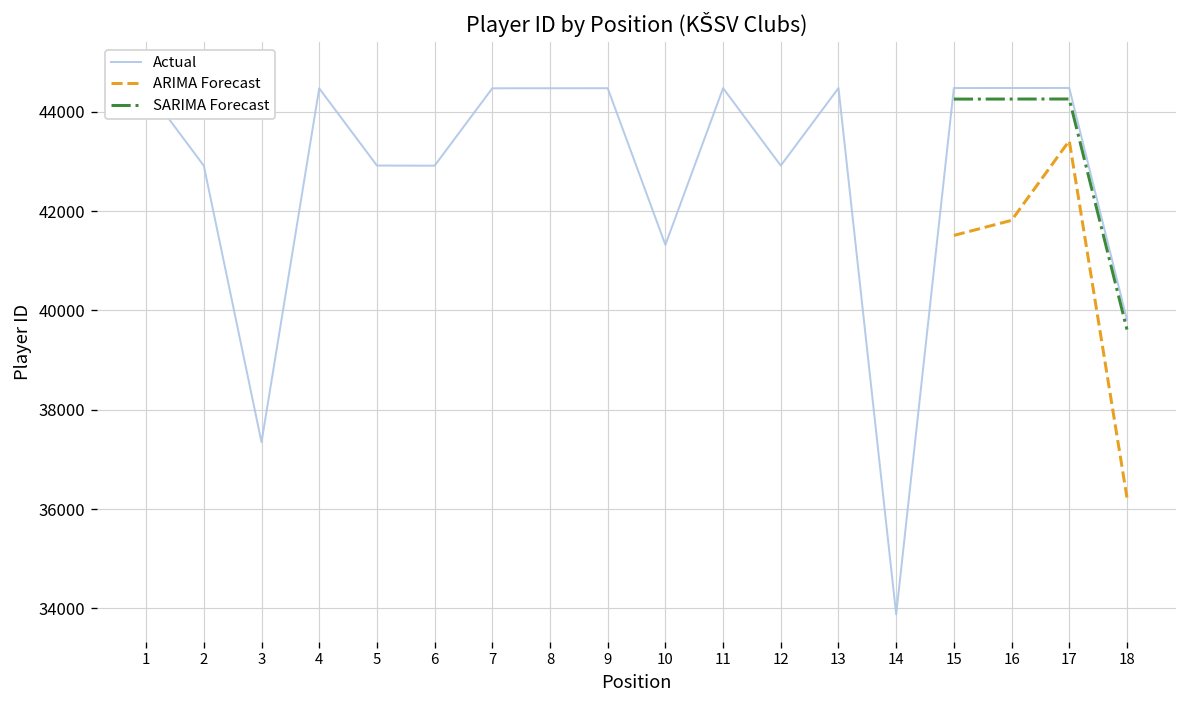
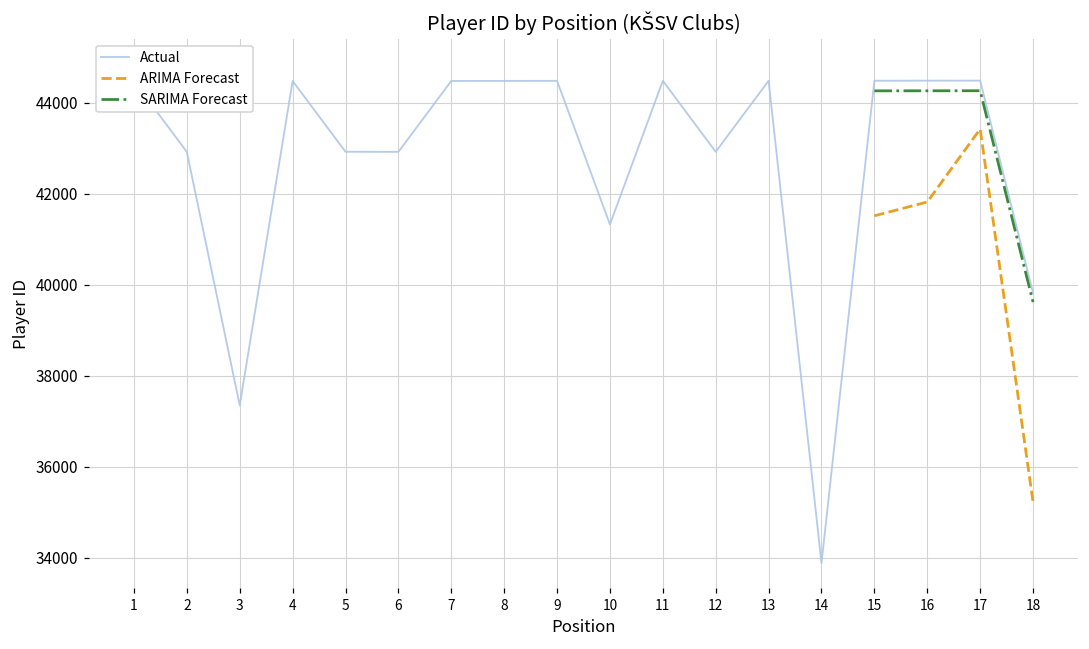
ARIMA Forecast, 18: 36200 -> 35200
